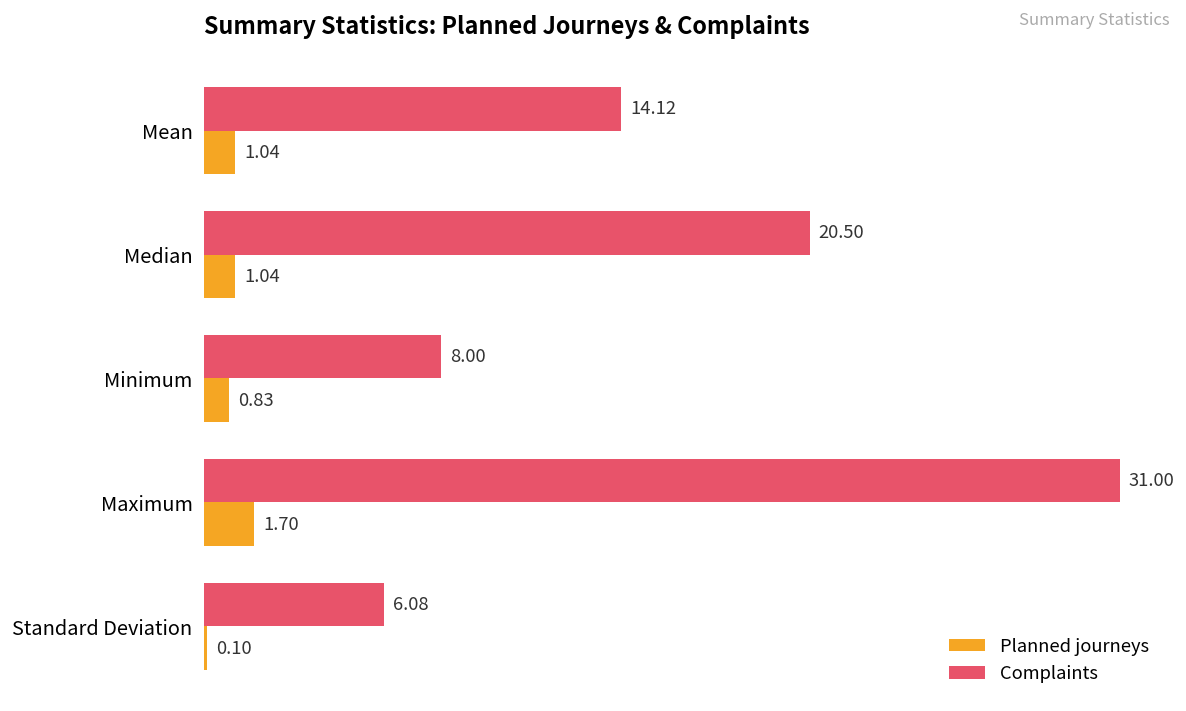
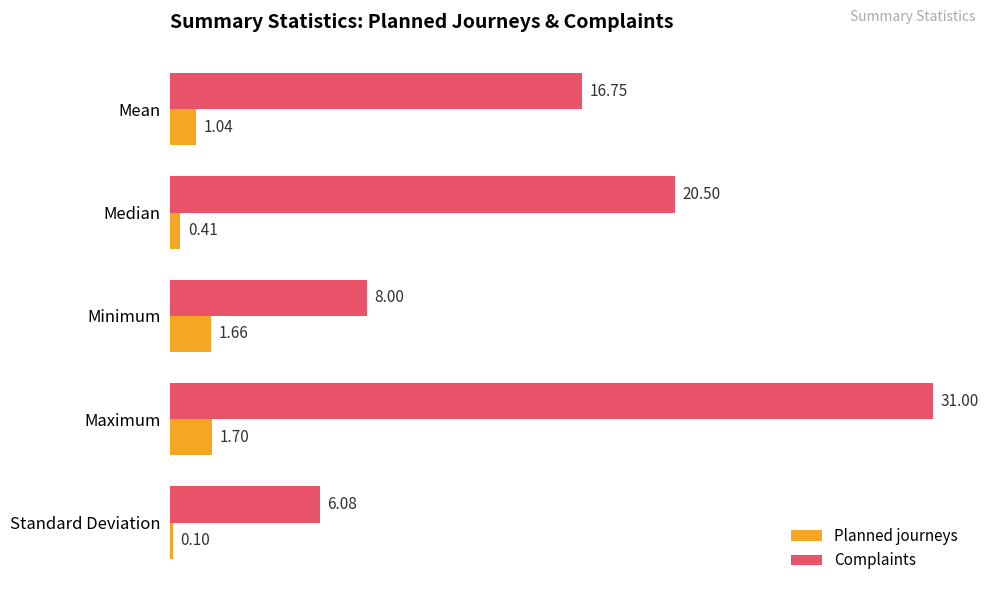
Complaints, Mean: 14.12 -> 16.75
Planned journeys, Median: 1.04 -> 0.41
Planned journeys, Minimum: 0.83 -> 1.66
